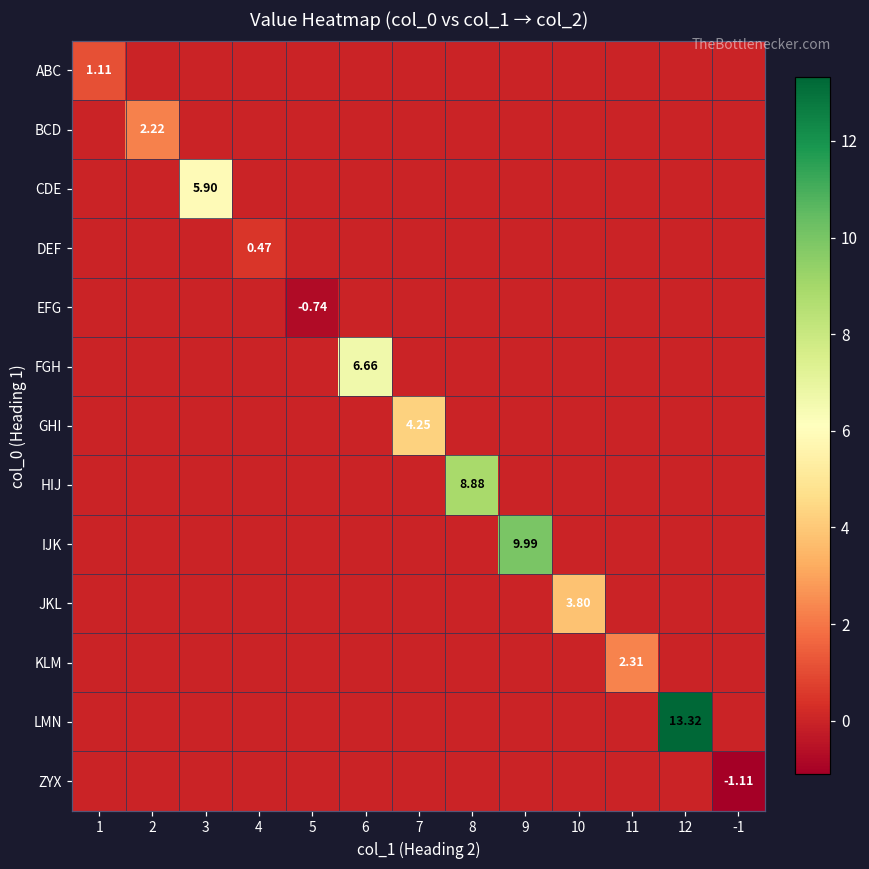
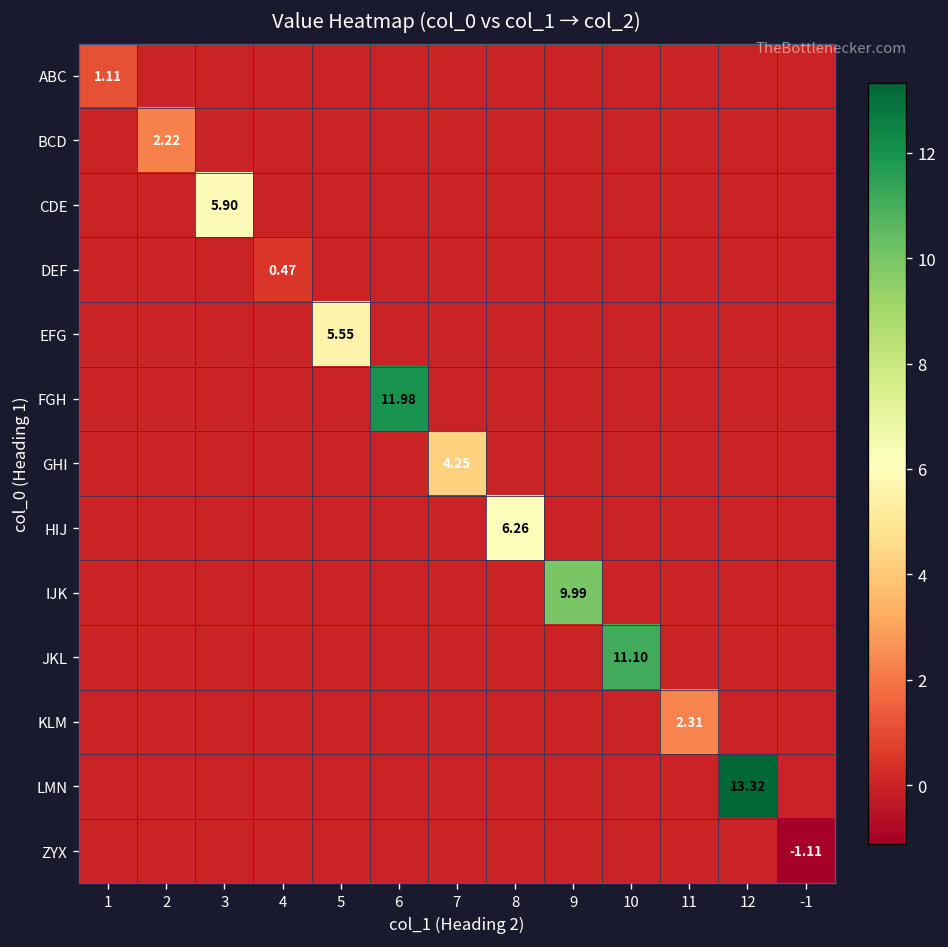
EFG, 5: -0.74 -> 5.55
FGH, 6: 6.66 -> 11.98
HIJ, 8: 8.88 -> 6.26
JKL, 10: 3.80 -> 11.10
